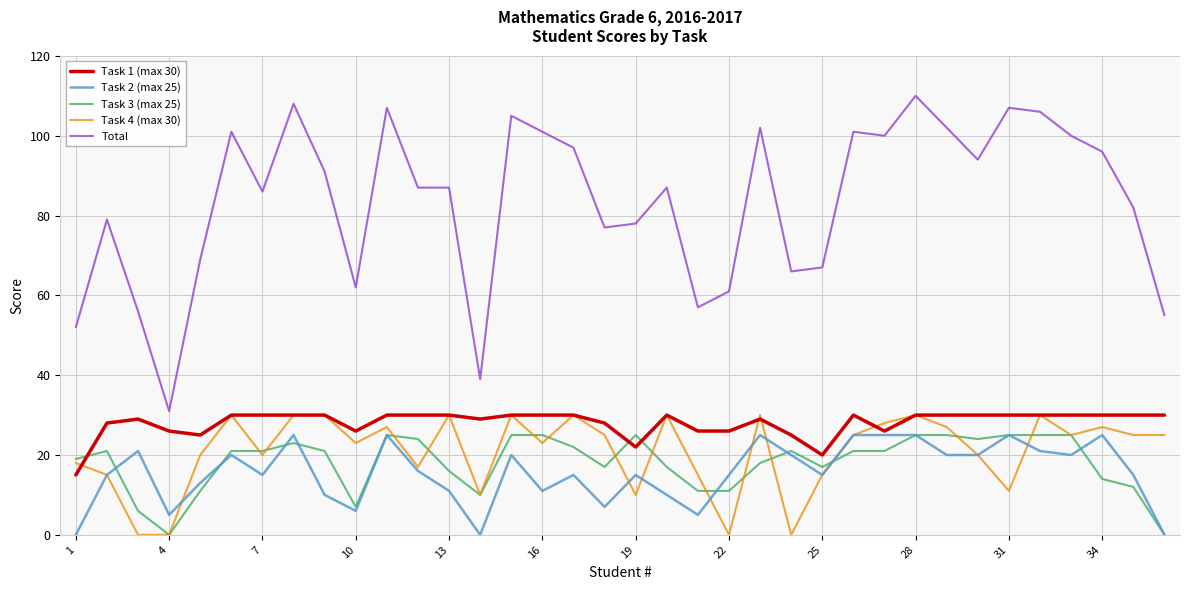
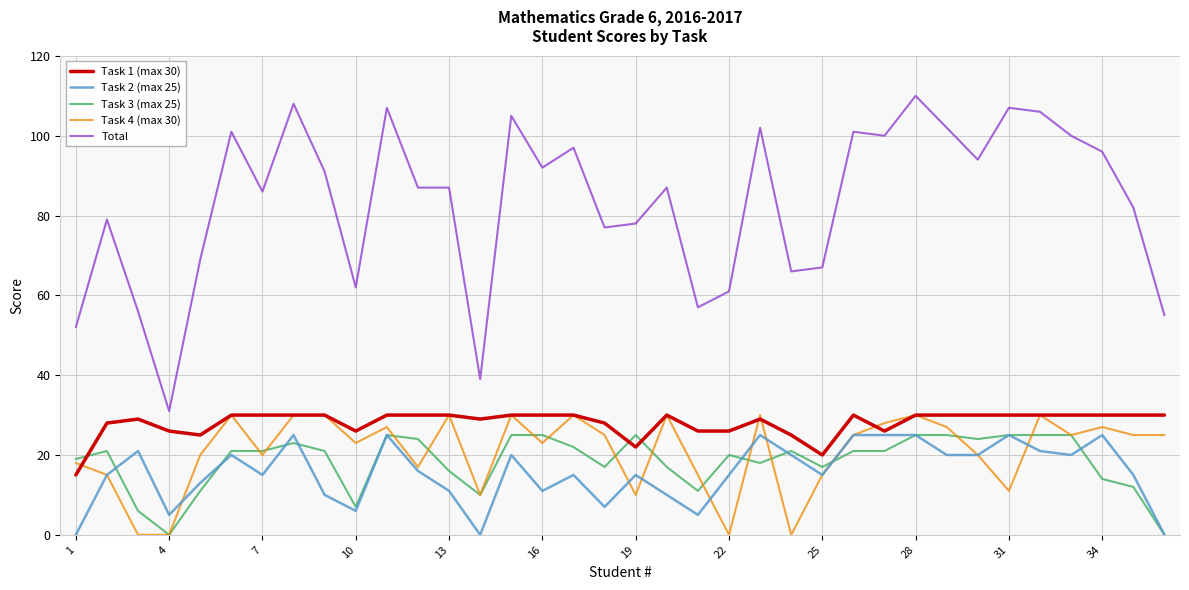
Total, 16: 101 -> 92
Task 3 (max 25), 22: 11 -> 20
